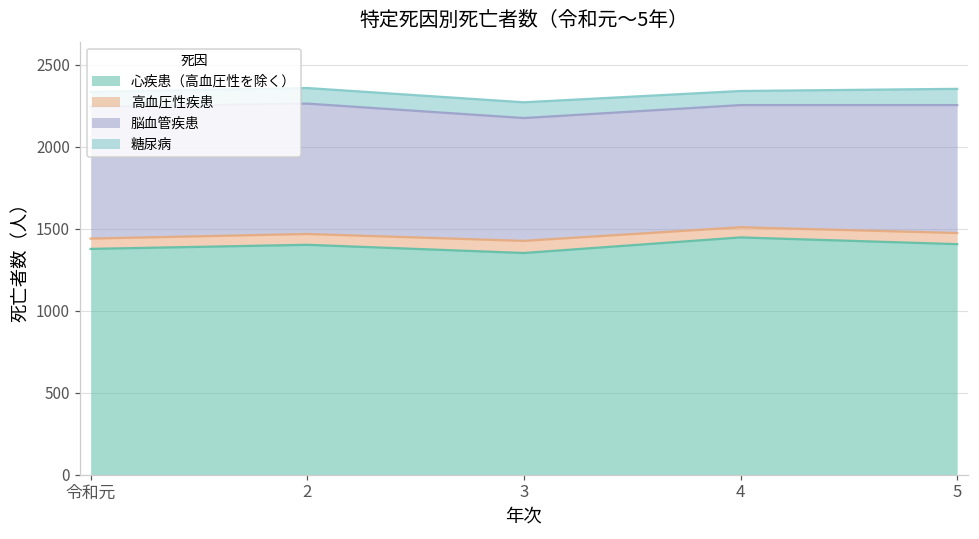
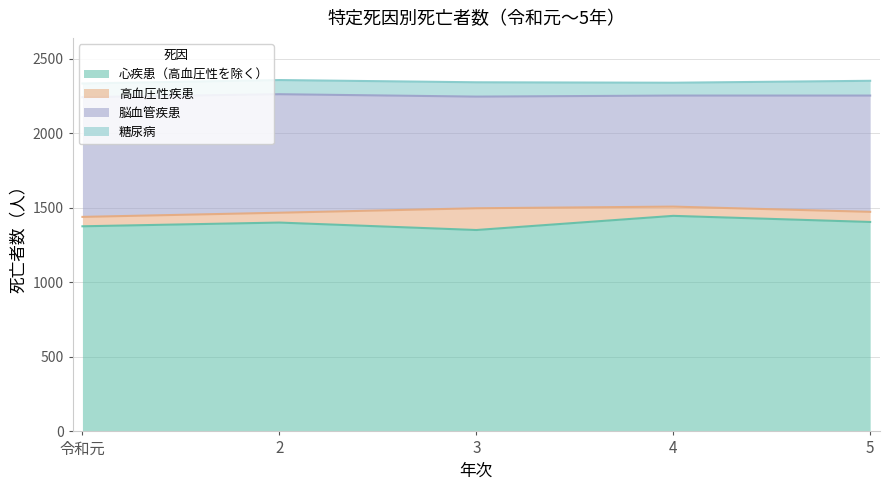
高血圧性疾患, 3: 70 -> 150
